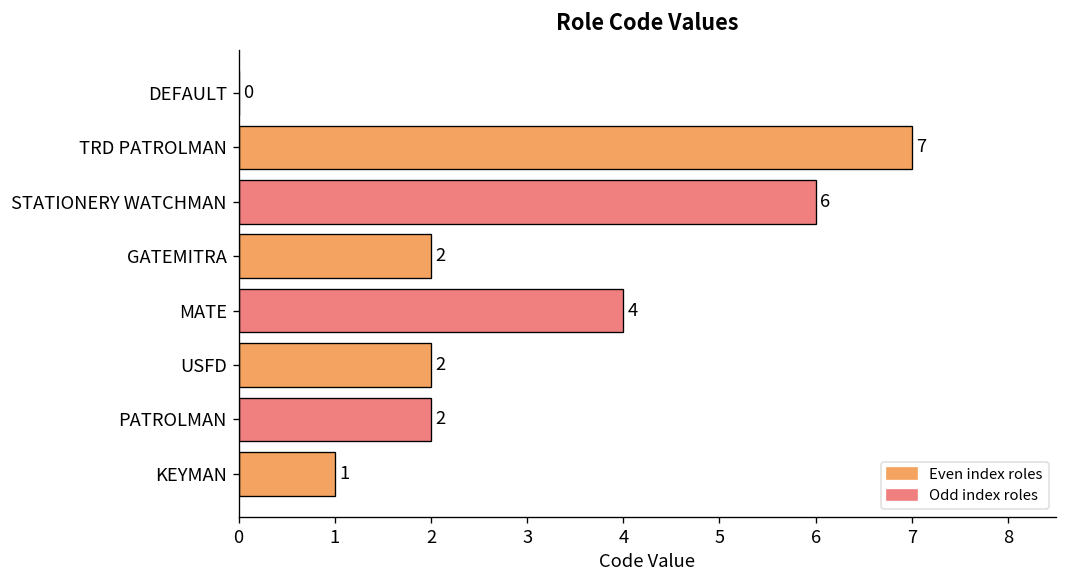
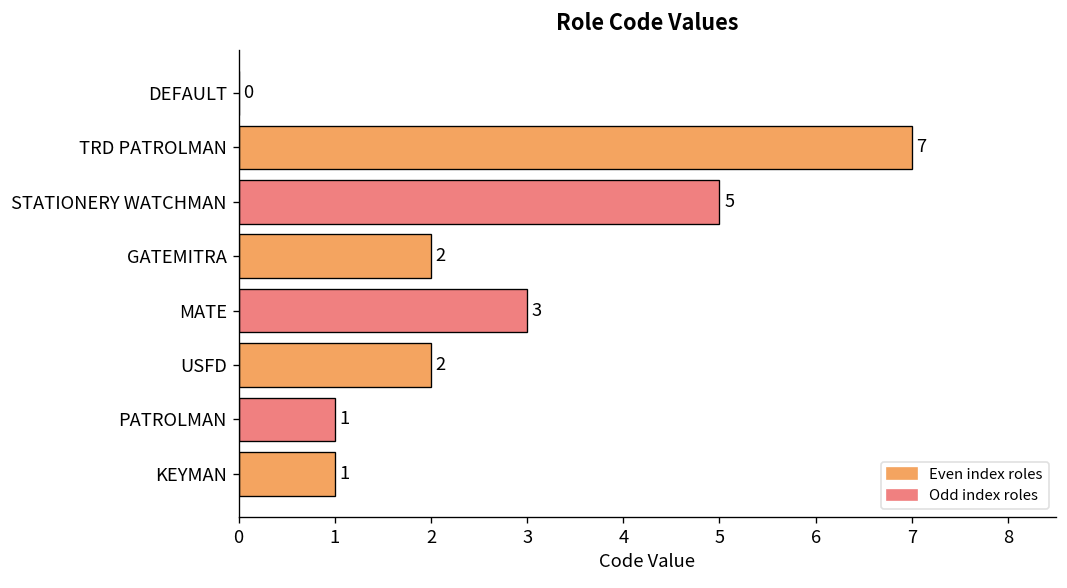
STATIONERY WATCHMAN: 6 -> 5
MATE: 4 -> 3
PATROLMAN: 2 -> 1
